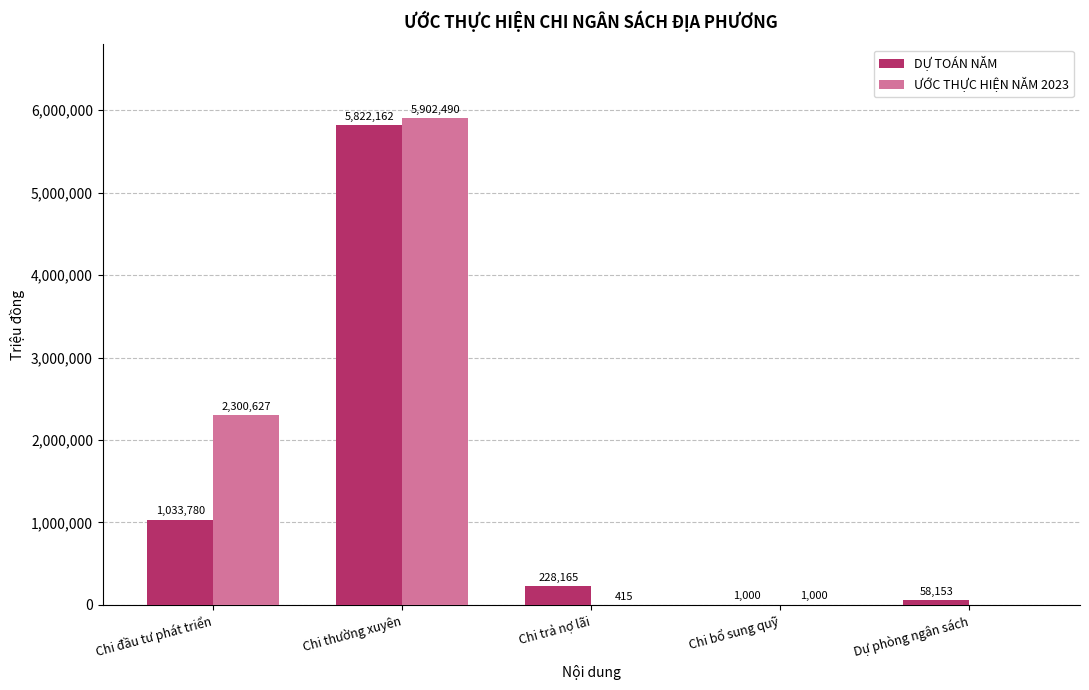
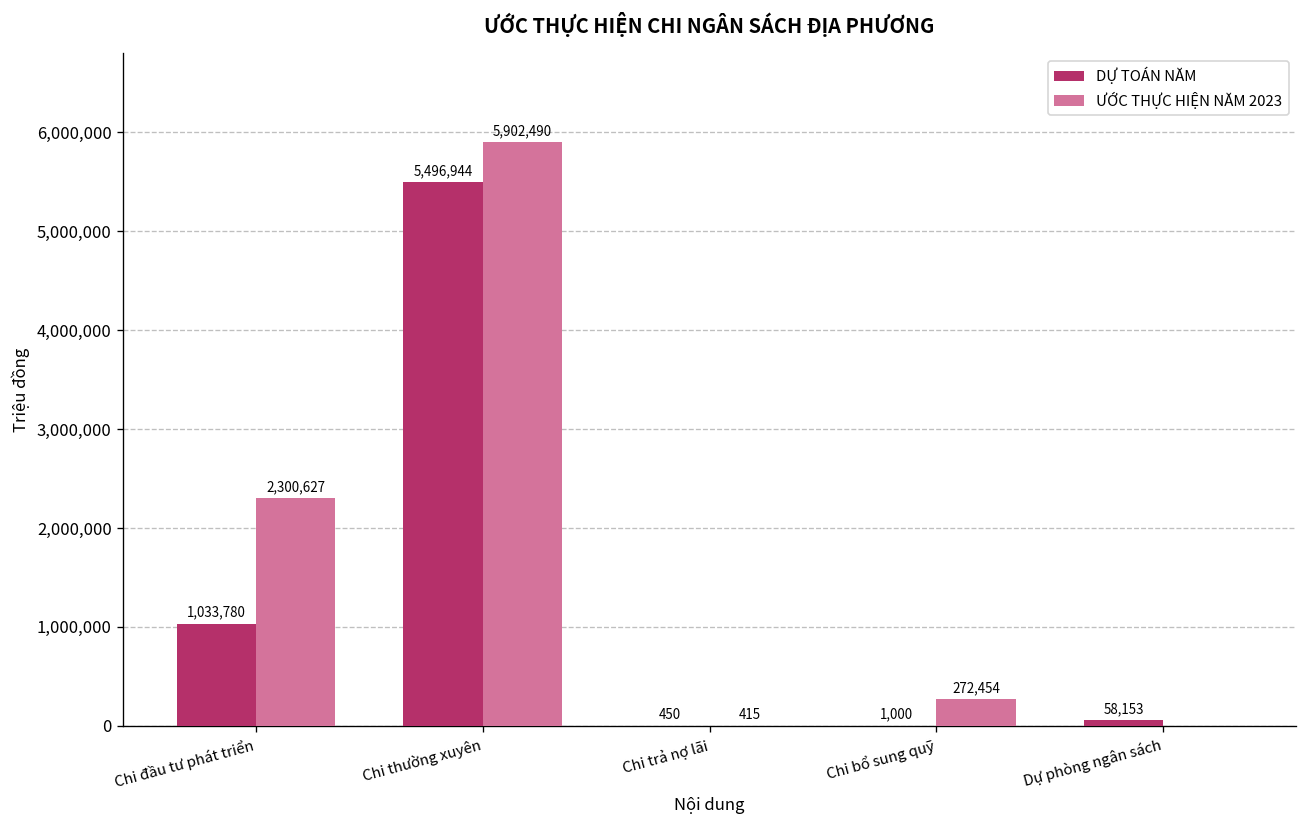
DỰ TOÁN NĂM, Chi thường xuyên: 5,822,162 -> 5,496,944
DỰ TOÁN NĂM, Chi trả nợ lãi: 228,165 -> 450
ƯỚC THỰC HIỆN NĂM 2023, Chi bổ sung quỹ: 1,000 -> 272,454
